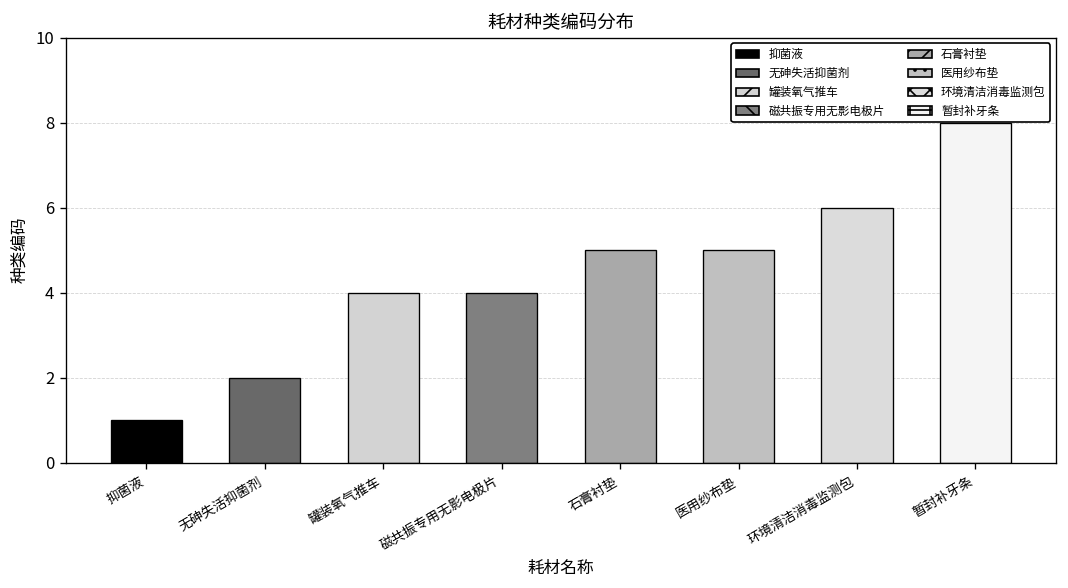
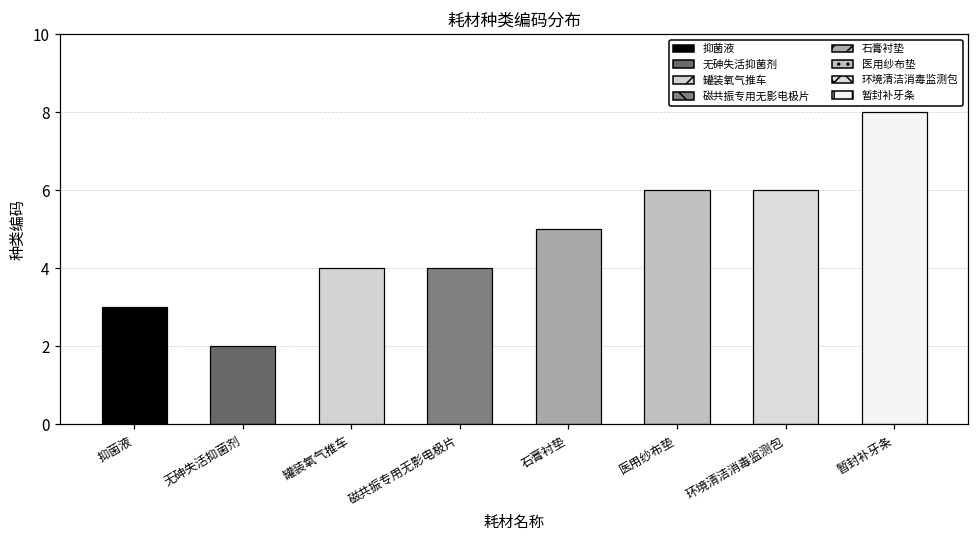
抑菌液: 1 -> 3
医用纱布垫: 5 -> 6
